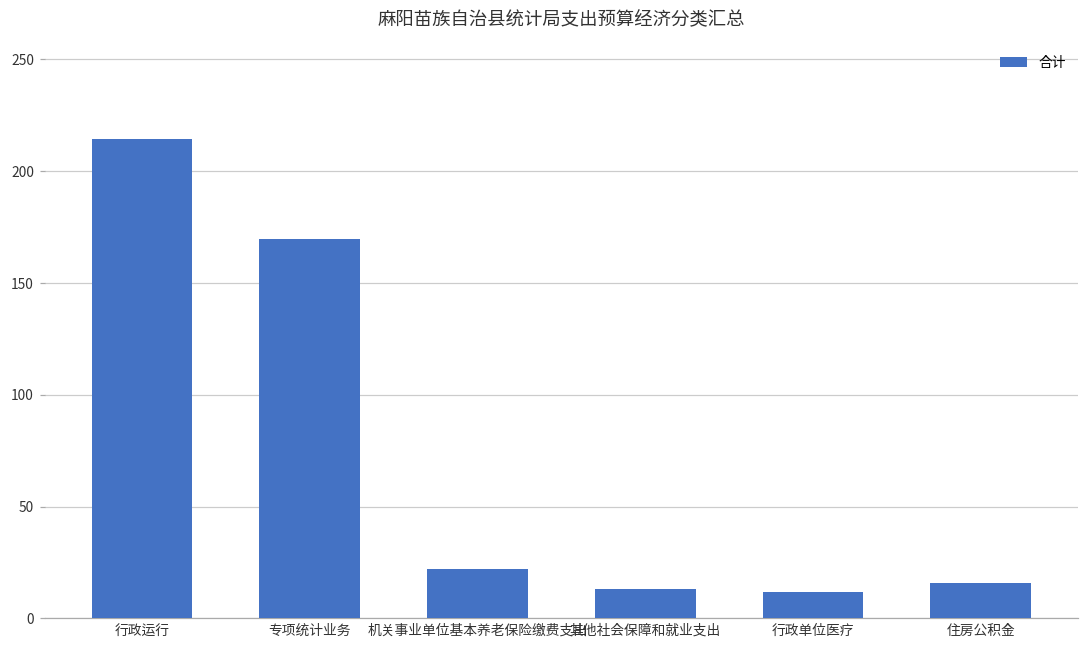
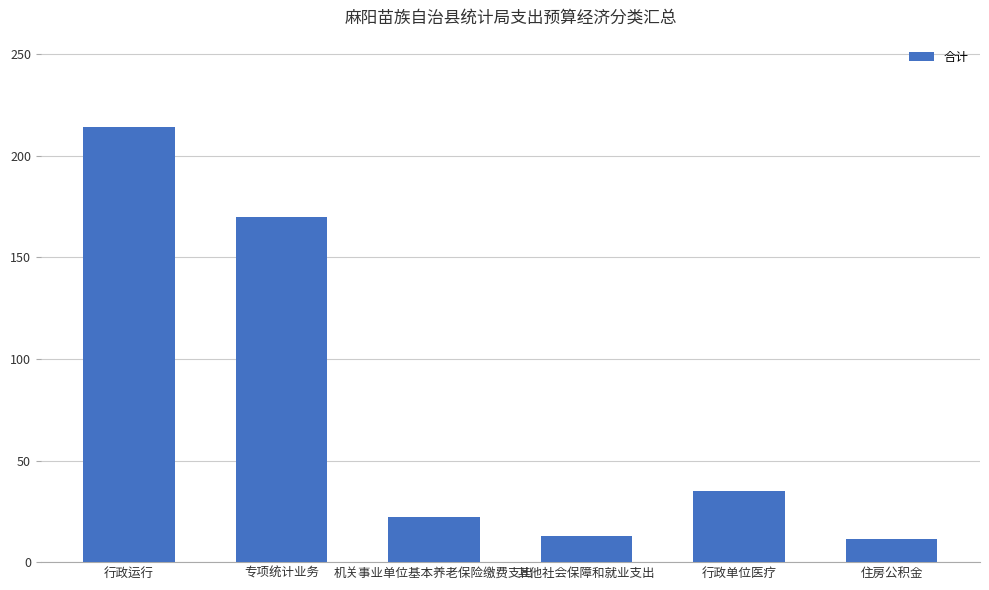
行政单位医疗: 12 -> 35
住房公积金: 16 -> 11
